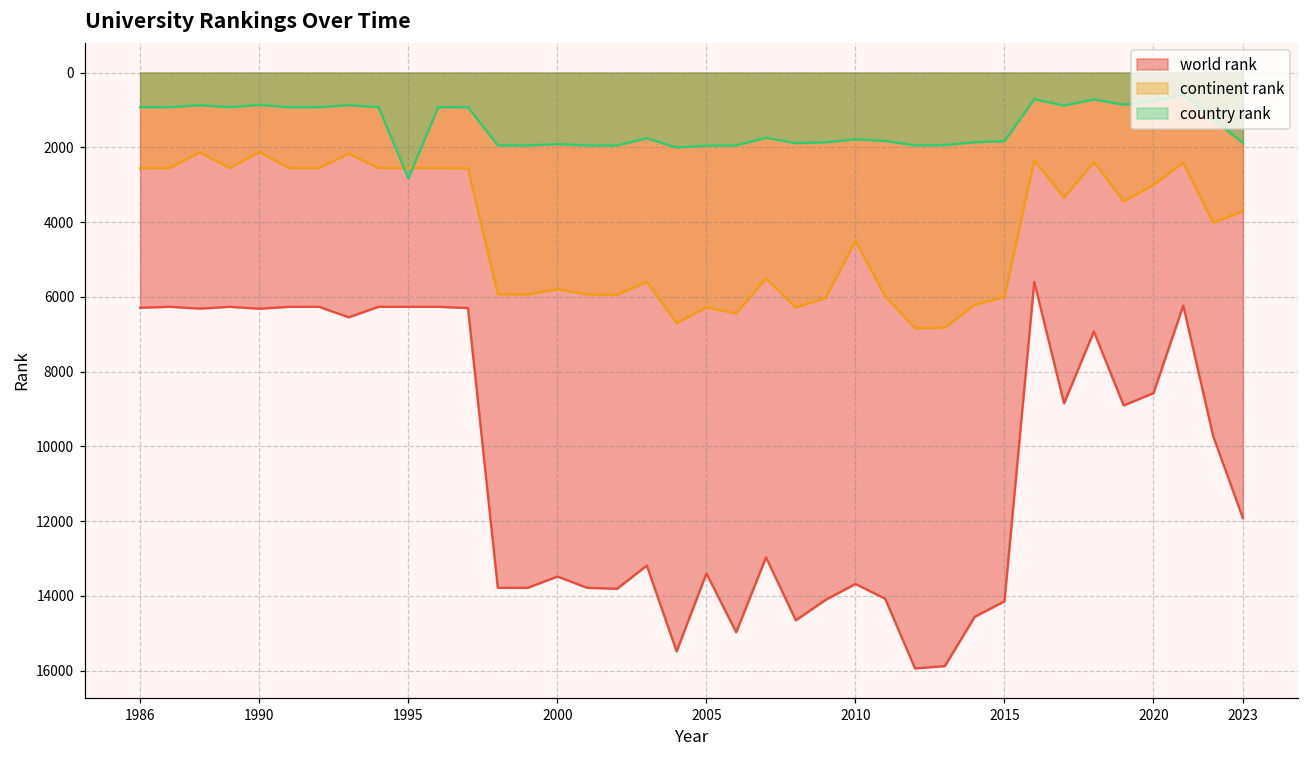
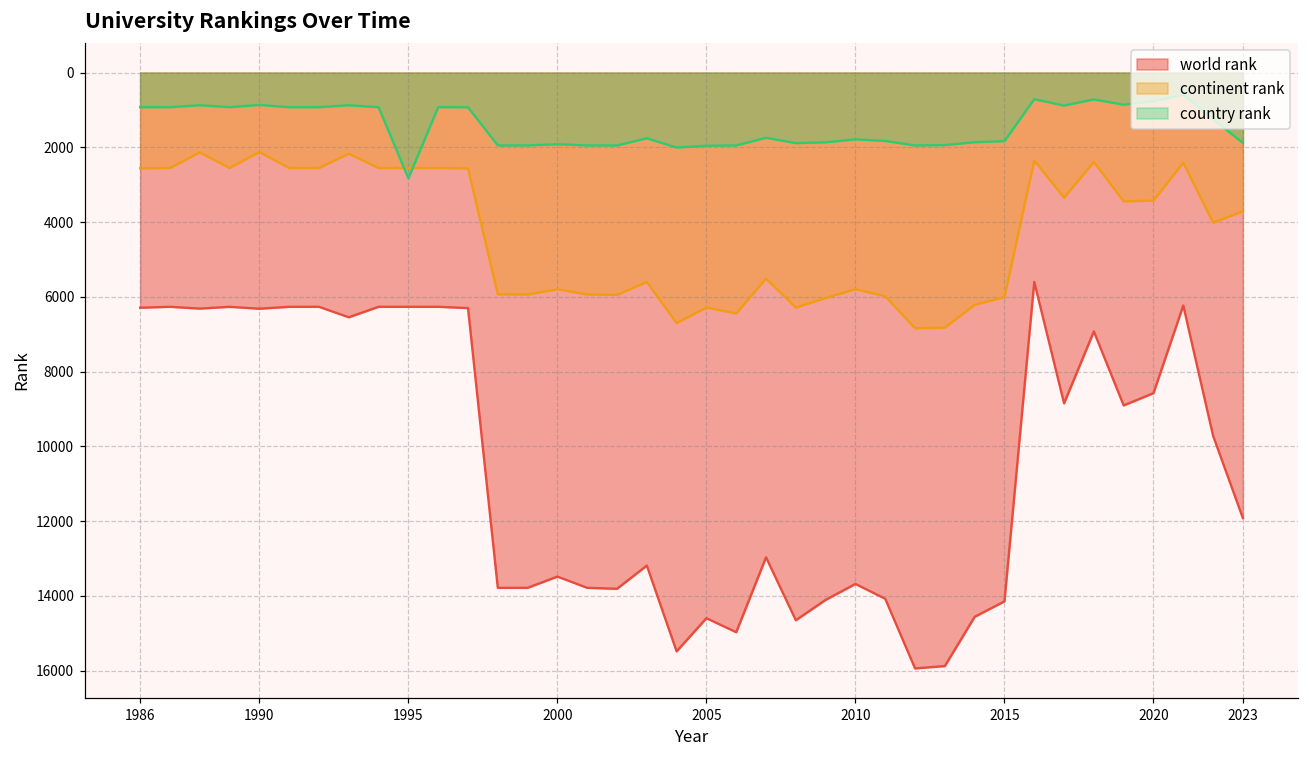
world rank, 2005: 13400 -> 14600
continent rank, 2010: 4500 -> 5800
continent rank, 2020: 3000 -> 3400
